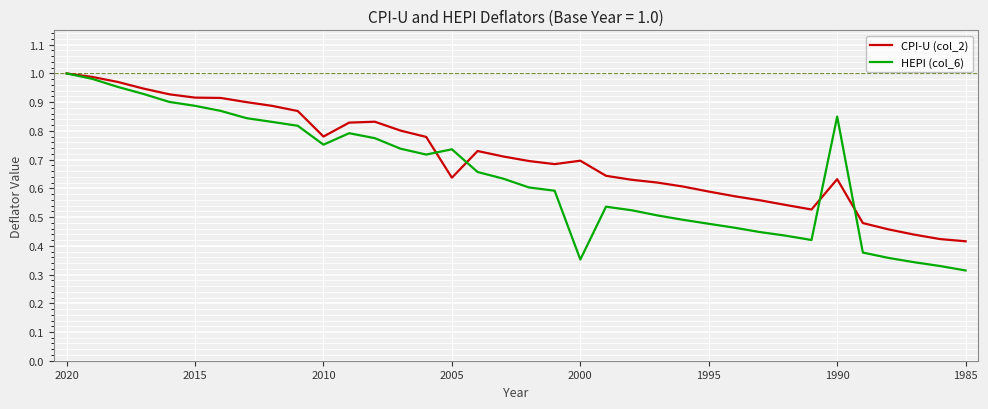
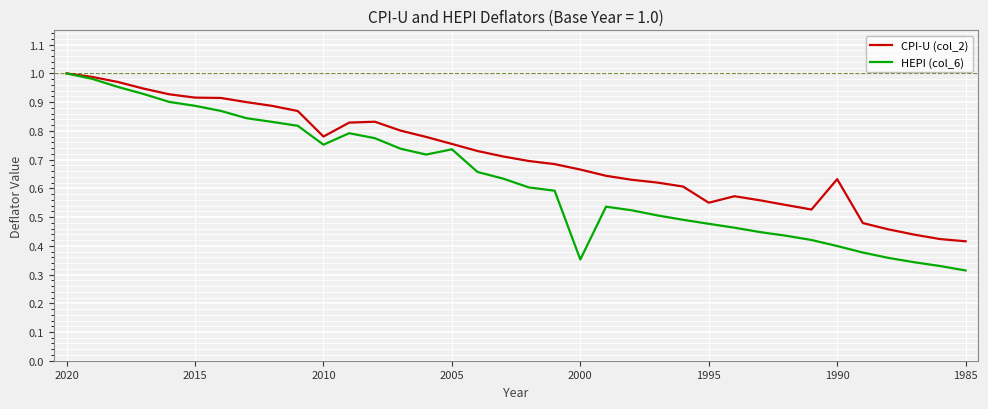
CPI-U (col_2), 2005: 0.64 -> 0.75
CPI-U (col_2), 2000: 0.70 -> 0.67
CPI-U (col_2), 1995: 0.59 -> 0.55
HEPI (col_6), 1990: 0.85 -> 0.40
